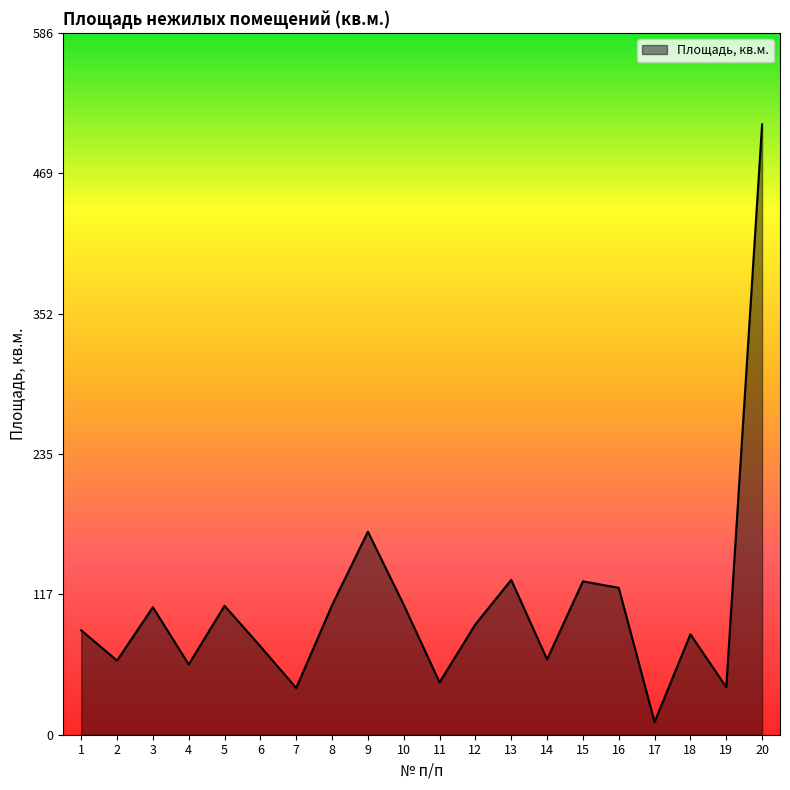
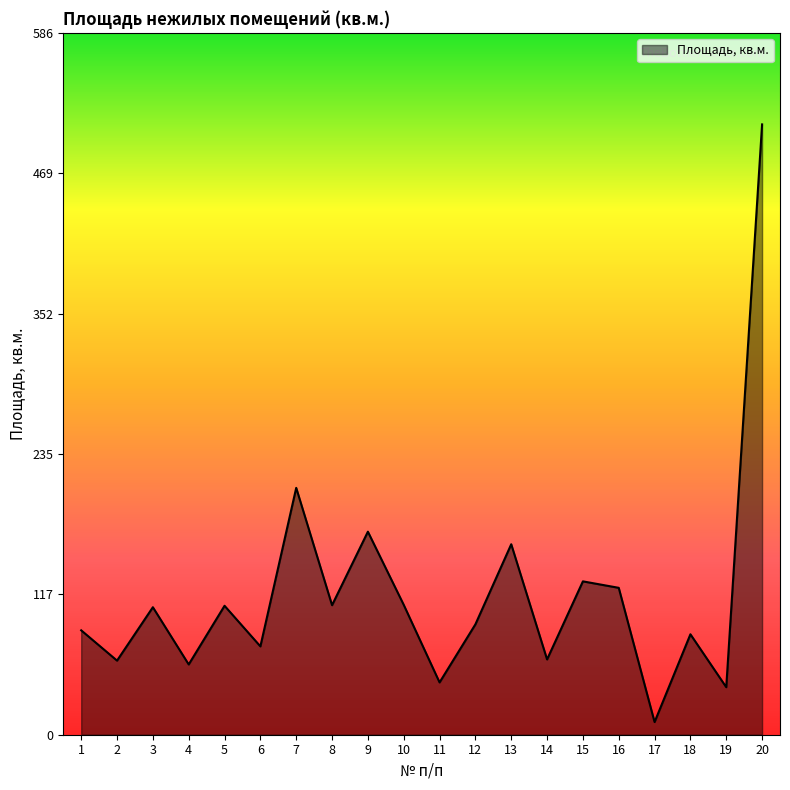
7: 39 -> 206
13: 129 -> 159
